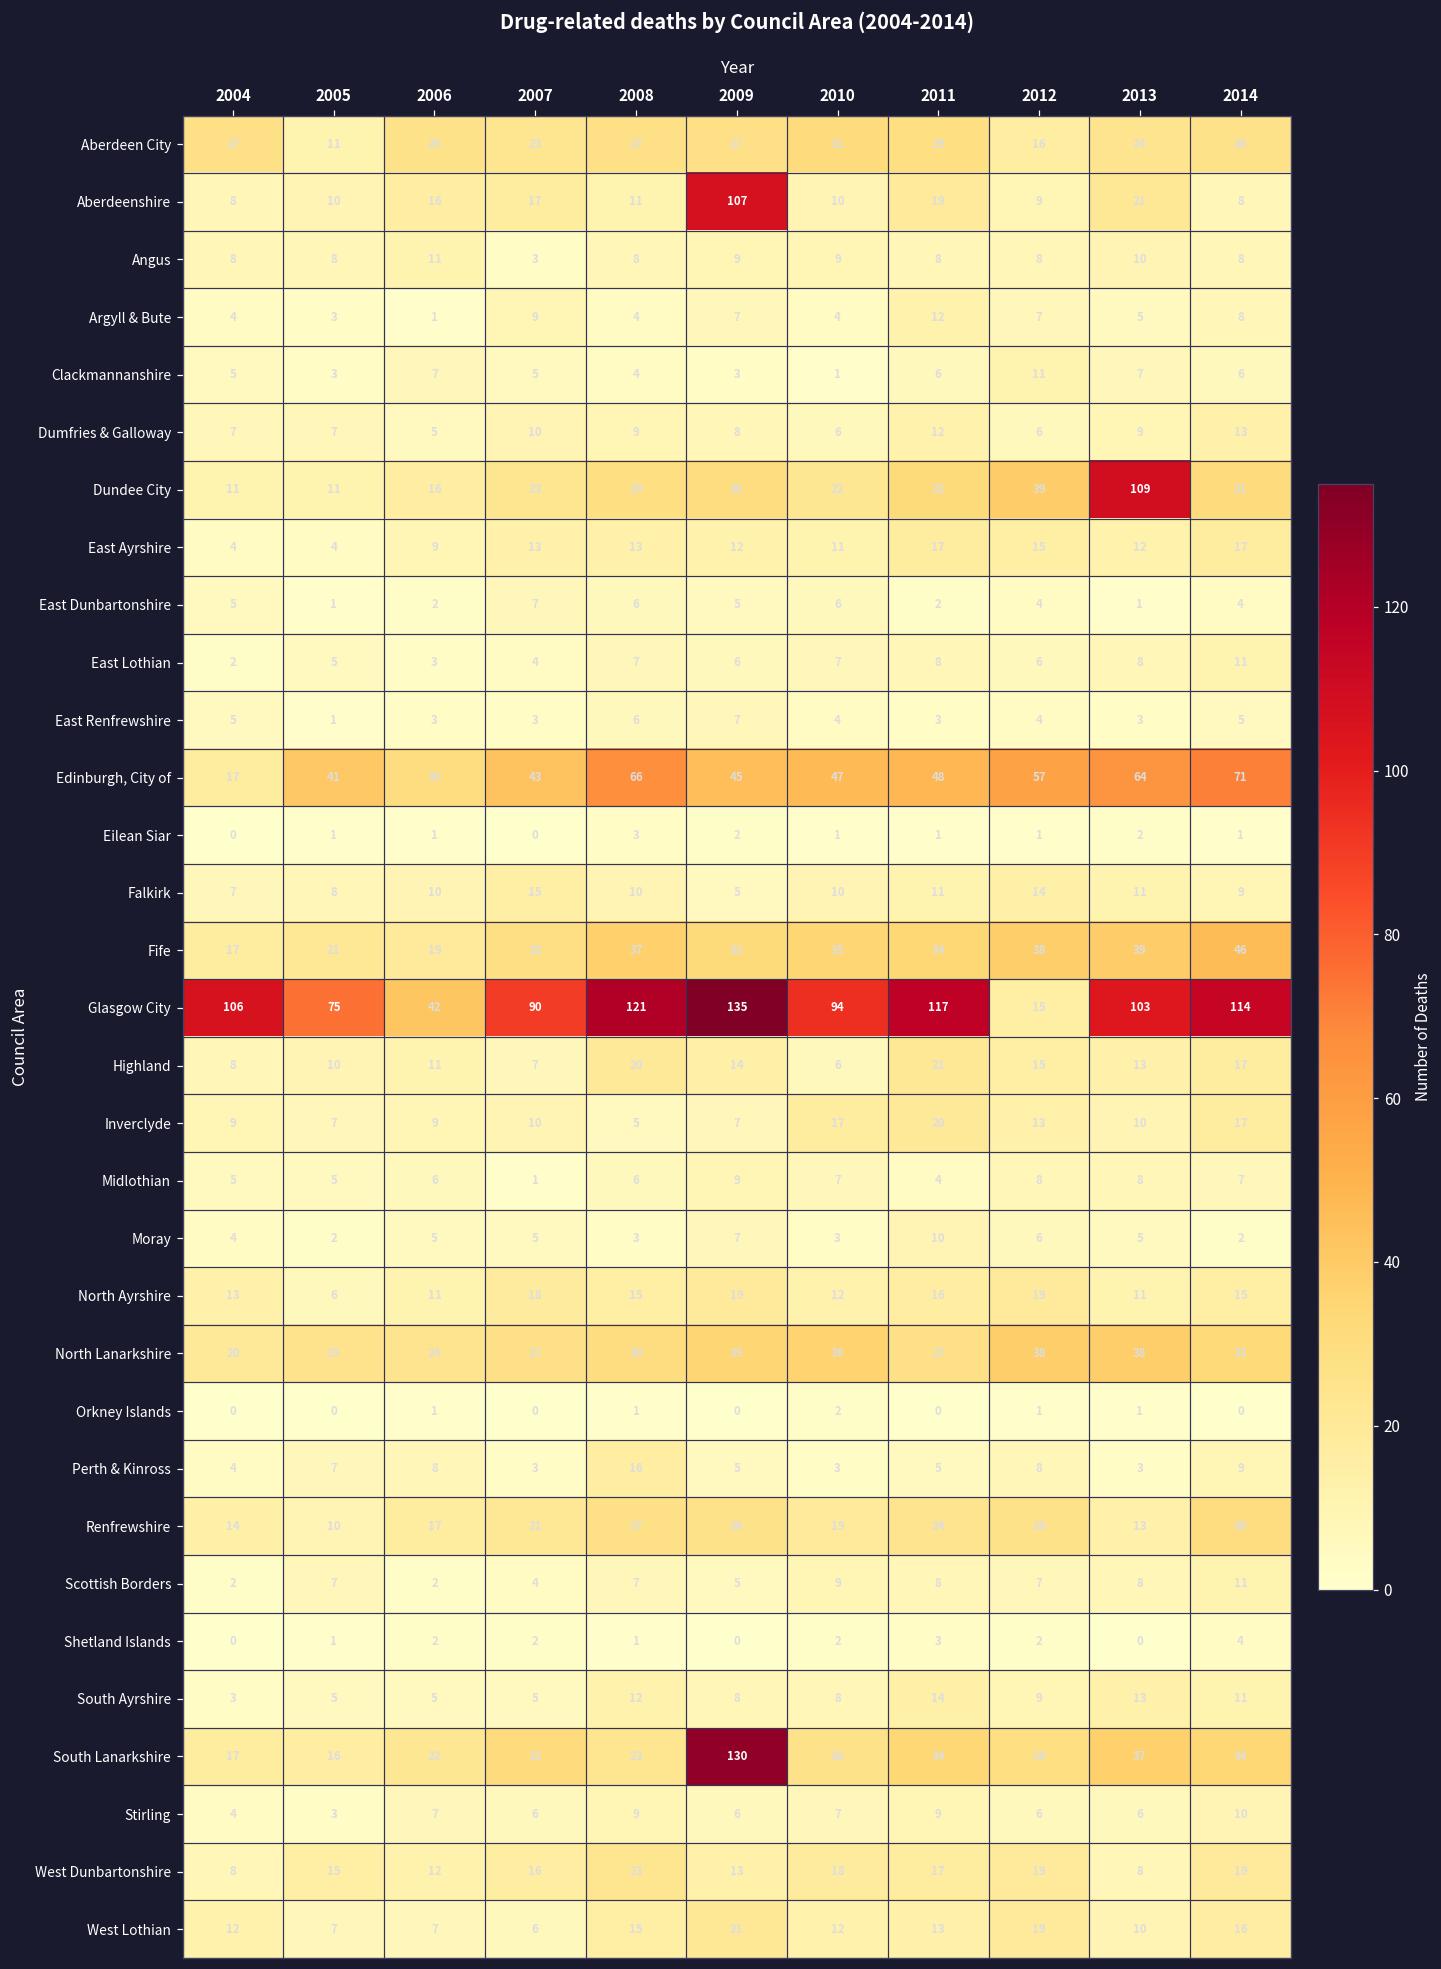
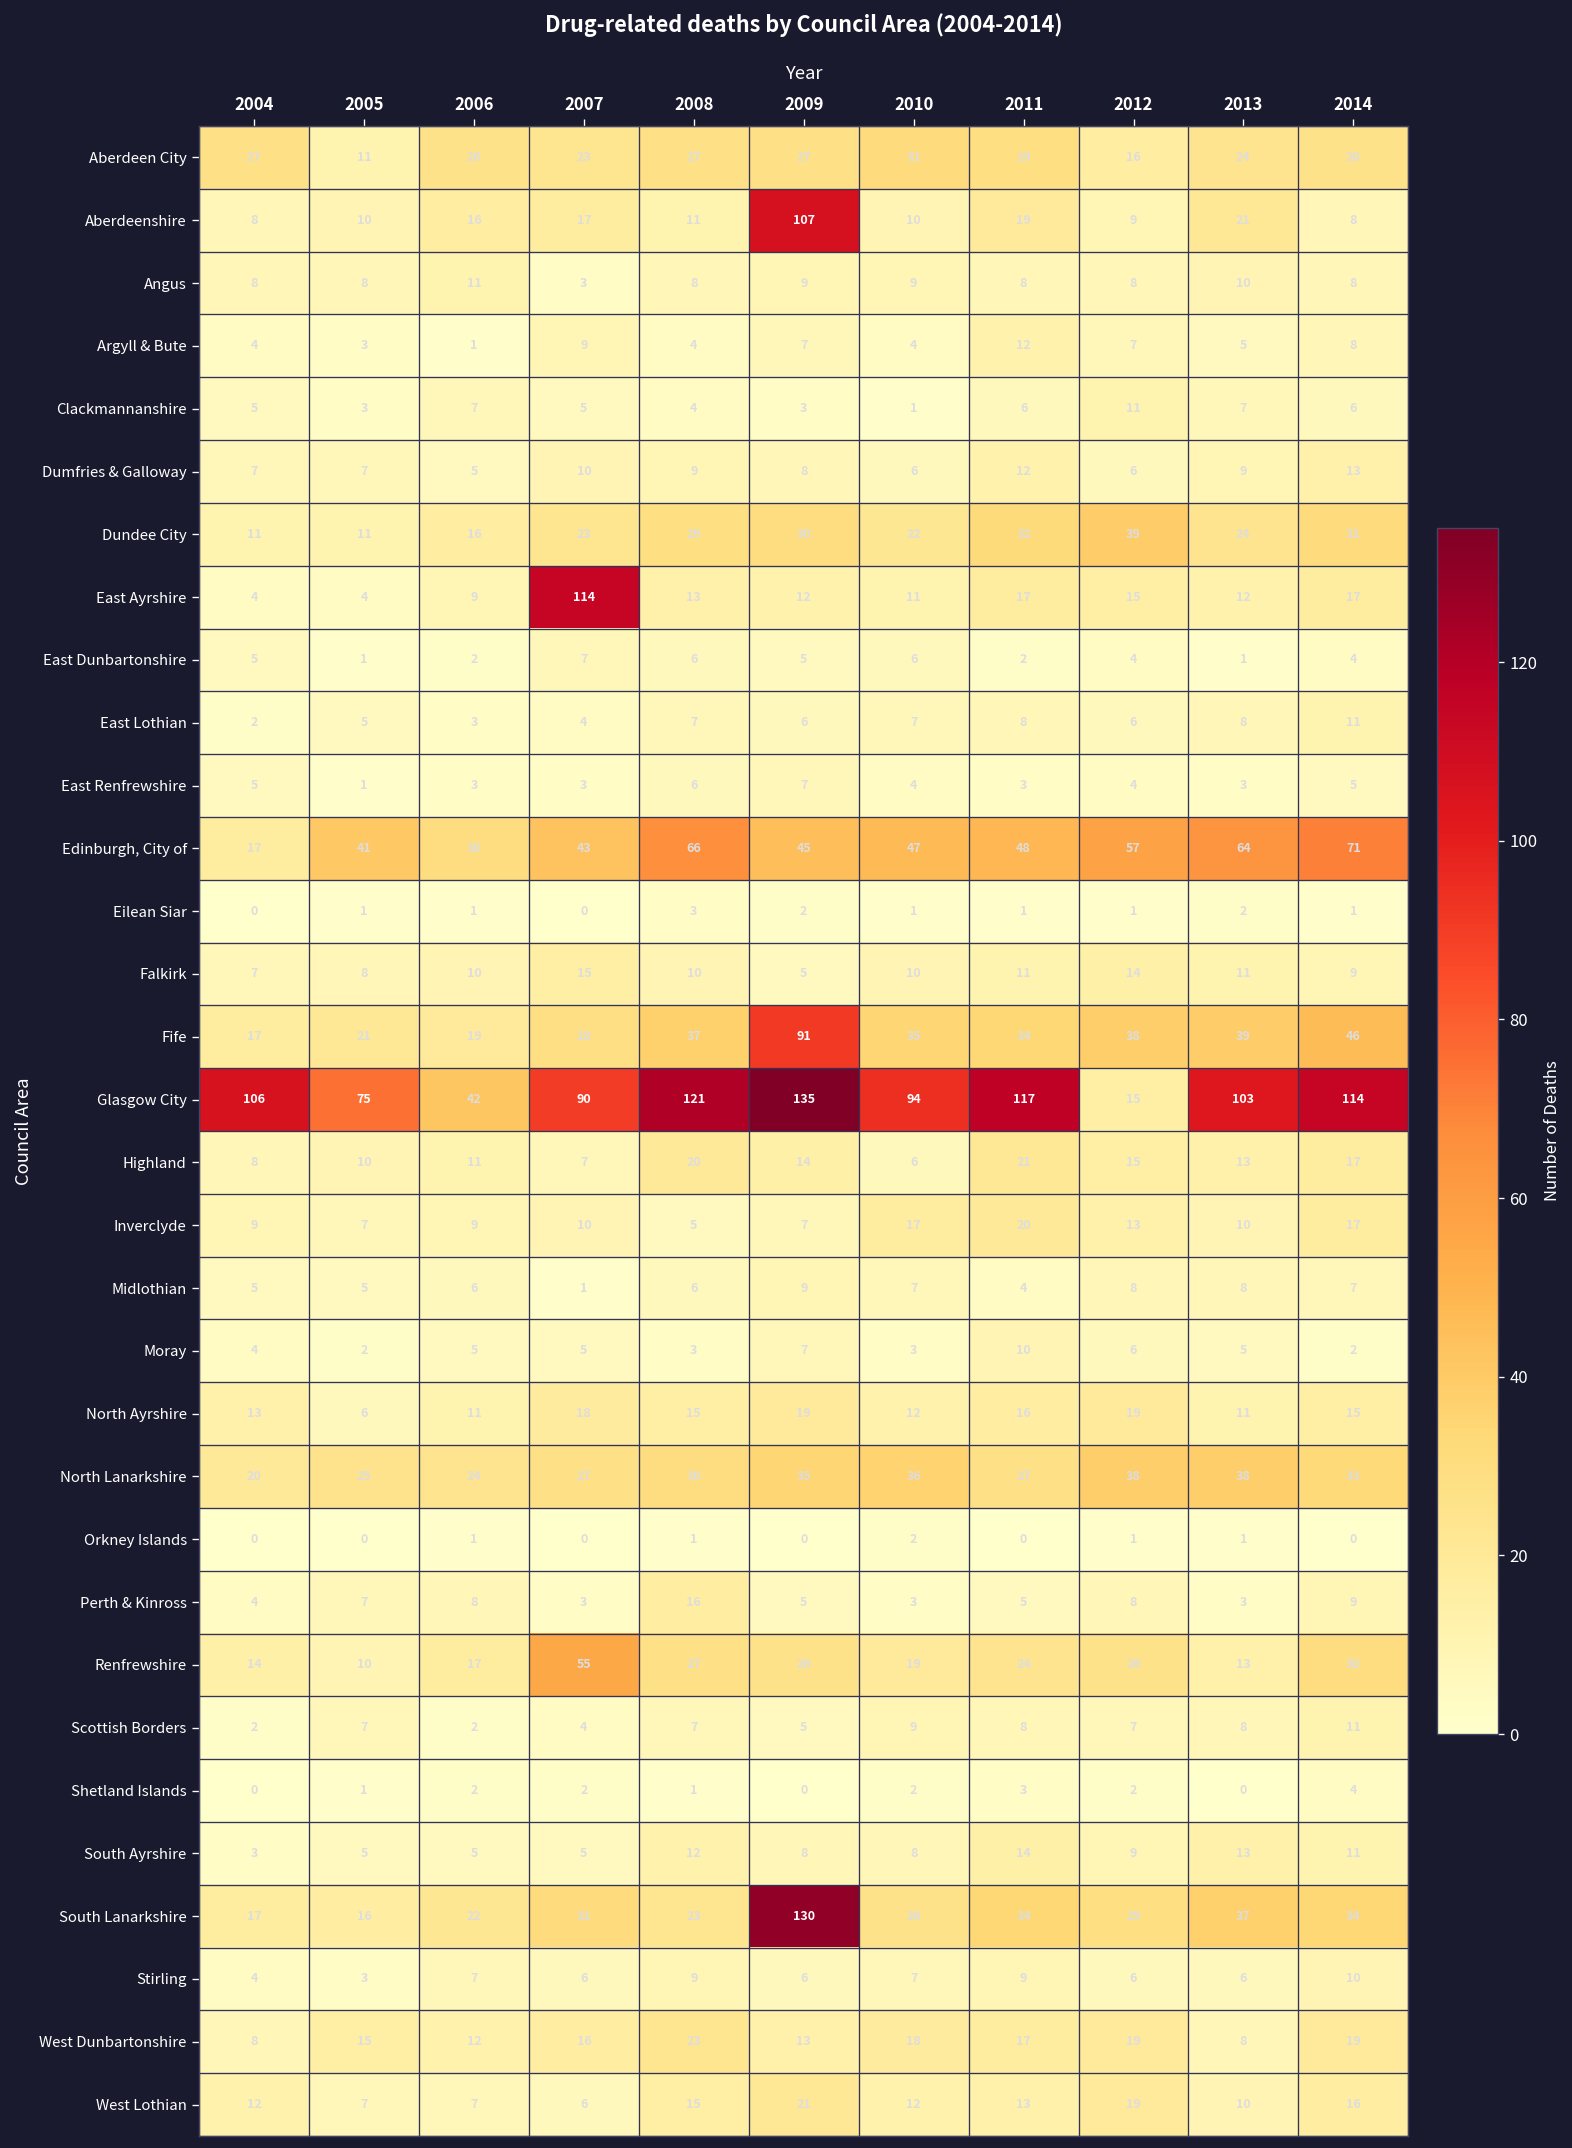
Dundee City, 2013: 109 -> 24
East Ayrshire, 2007: 13 -> 114
Fife, 2009: 32 -> 91
Renfrewshire, 2007: 21 -> 55
